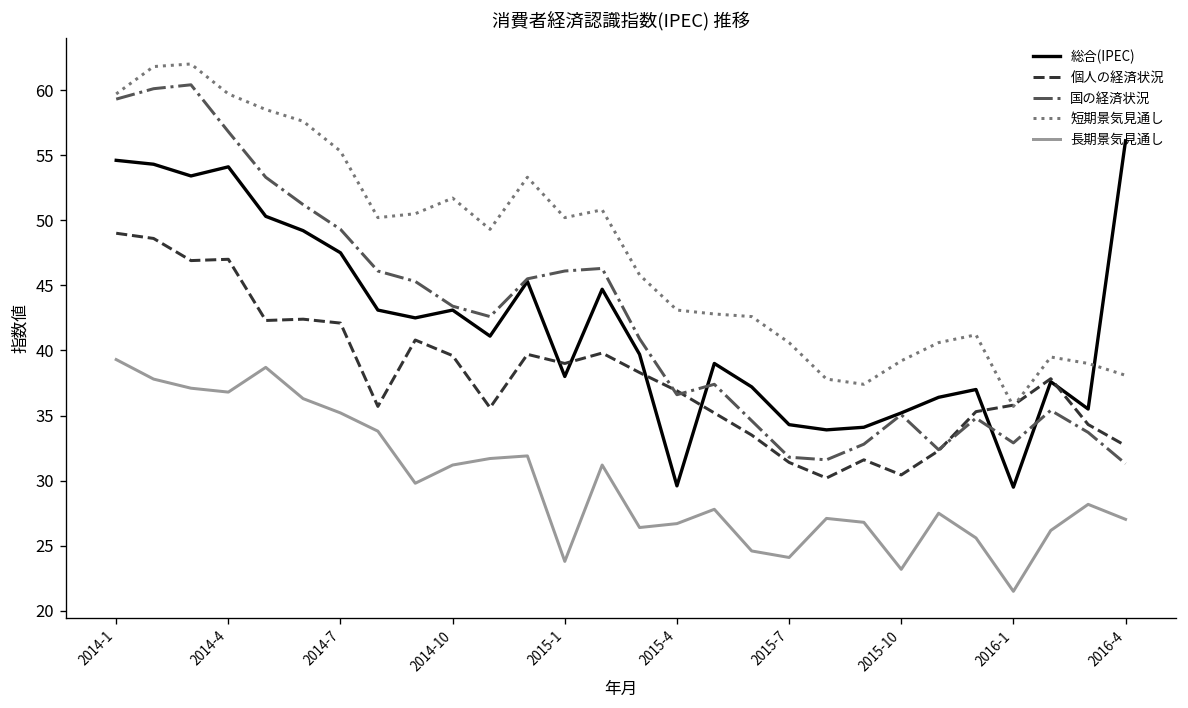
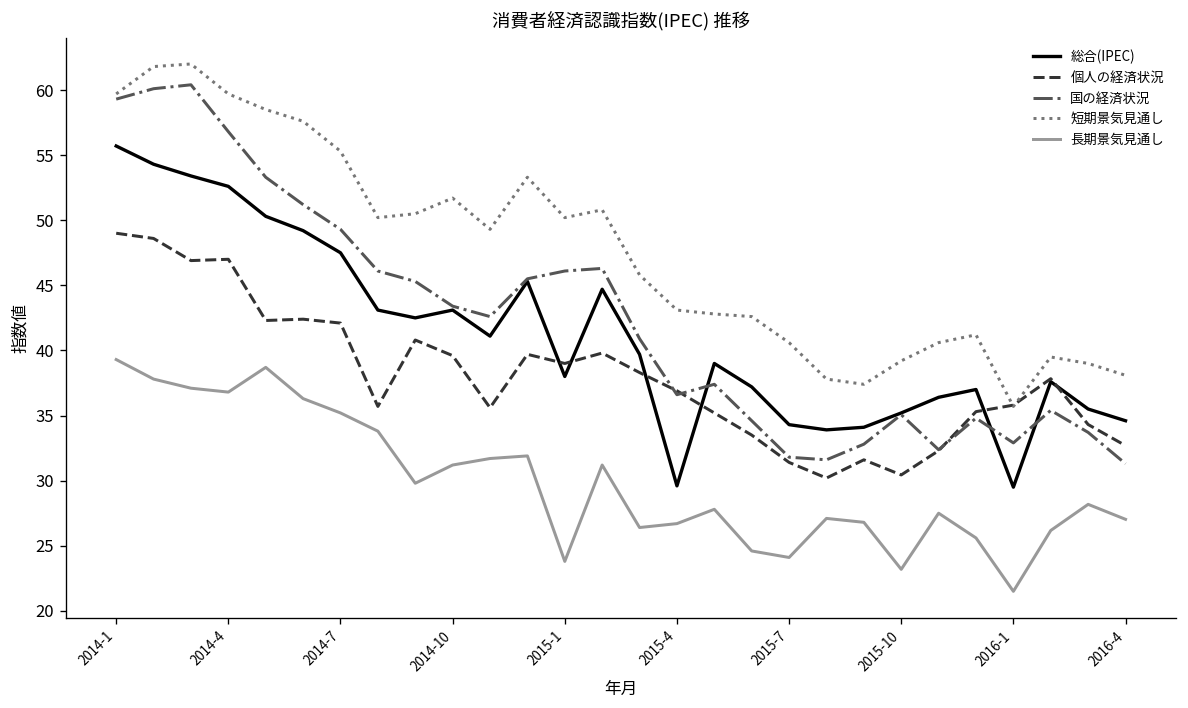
総合(IPEC), 2014-1: 54.6 -> 55.7
総合(IPEC), 2014-4: 54.1 -> 52.6
総合(IPEC), 2016-4: 56.1 -> 34.6
